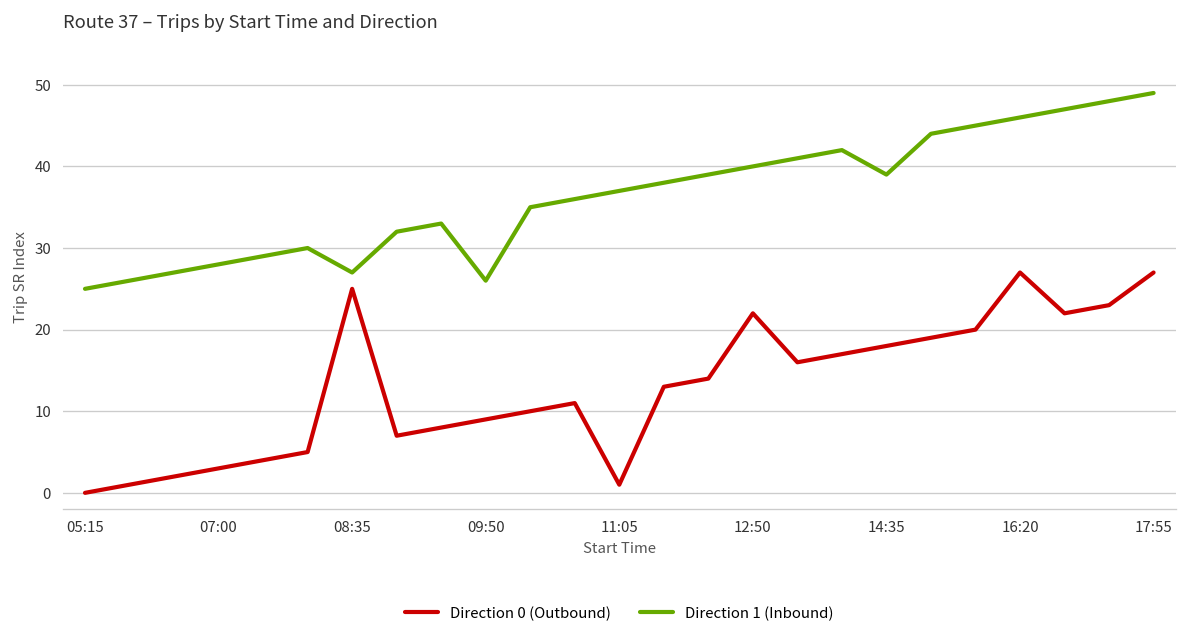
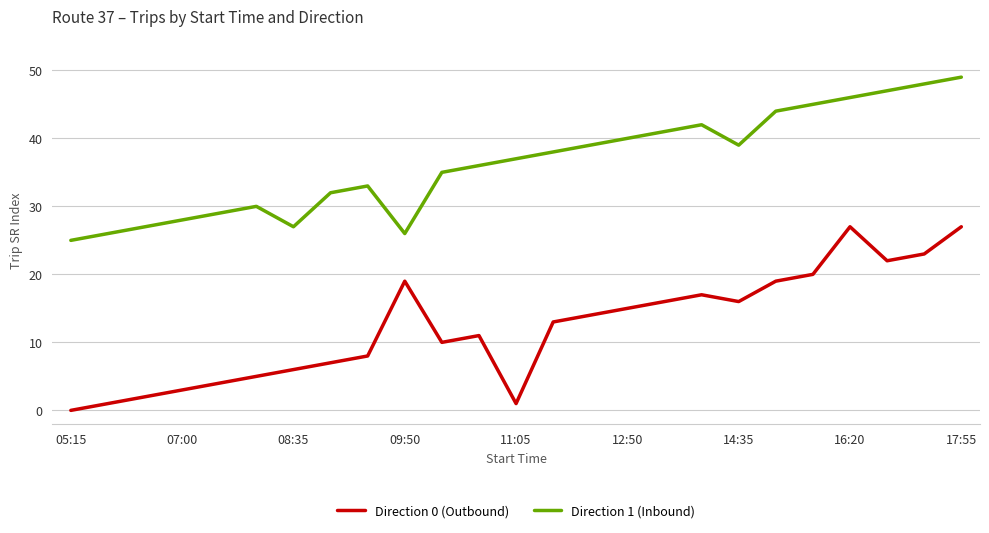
Direction 0 (Outbound), 08:35: 25 -> 6
Direction 0 (Outbound), 09:50: 9 -> 19
Direction 0 (Outbound), 12:50: 22 -> 15
Direction 0 (Outbound), 14:35: 18 -> 16
